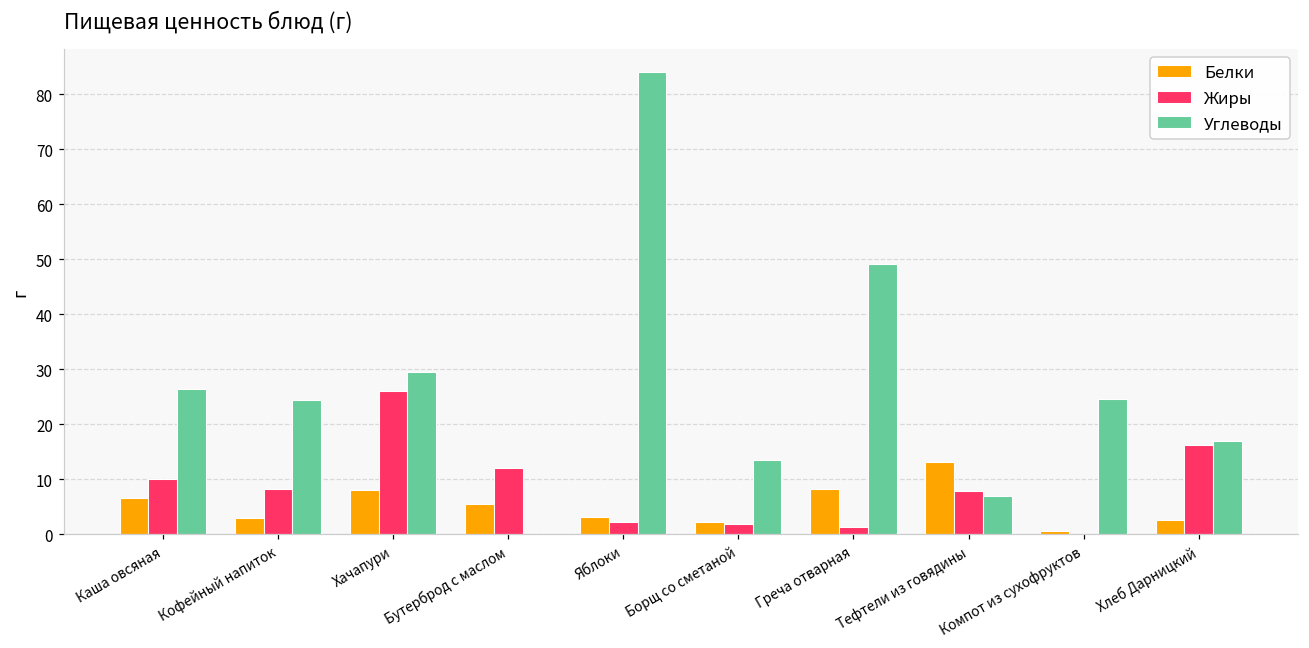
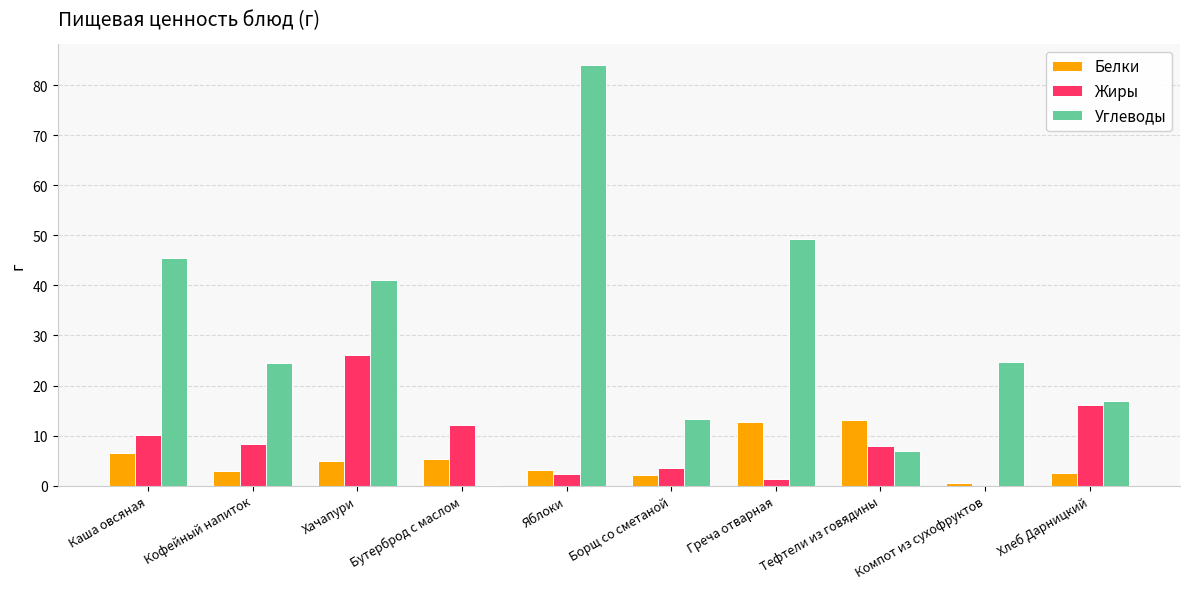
Углеводы, Каша овсяная: 26 -> 45
Белки, Хачапури: 8 -> 5
Углеводы, Хачапури: 29 -> 41
Жиры, Борщ со сметаной: 2 -> 4
Белки, Греча отварная: 8 -> 13
